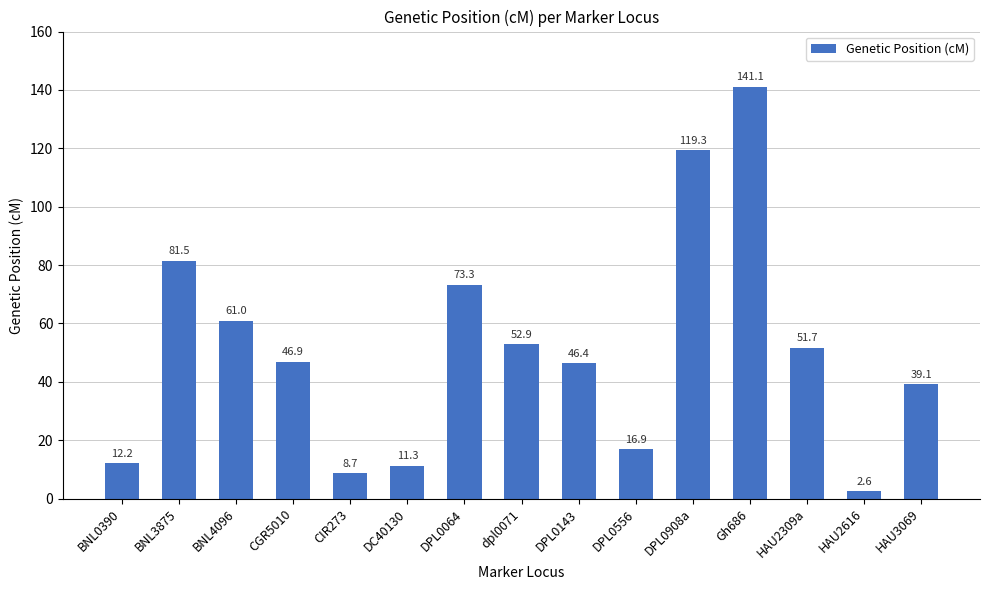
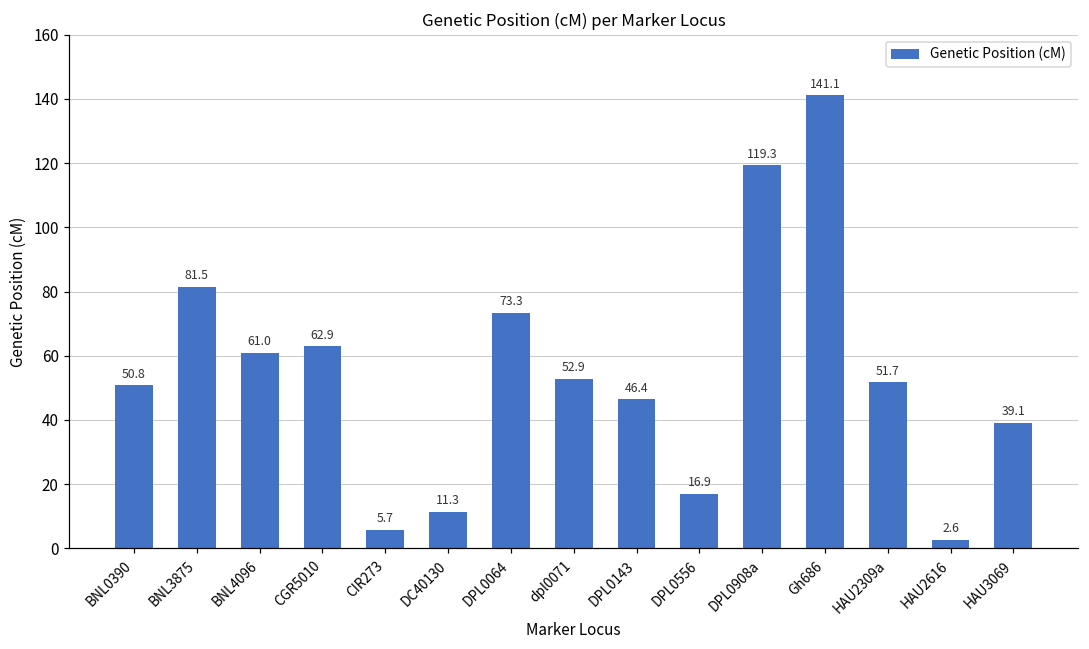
BNL0390: 12.2 -> 50.8
CGR5010: 46.9 -> 62.9
CIR273: 8.7 -> 5.7
